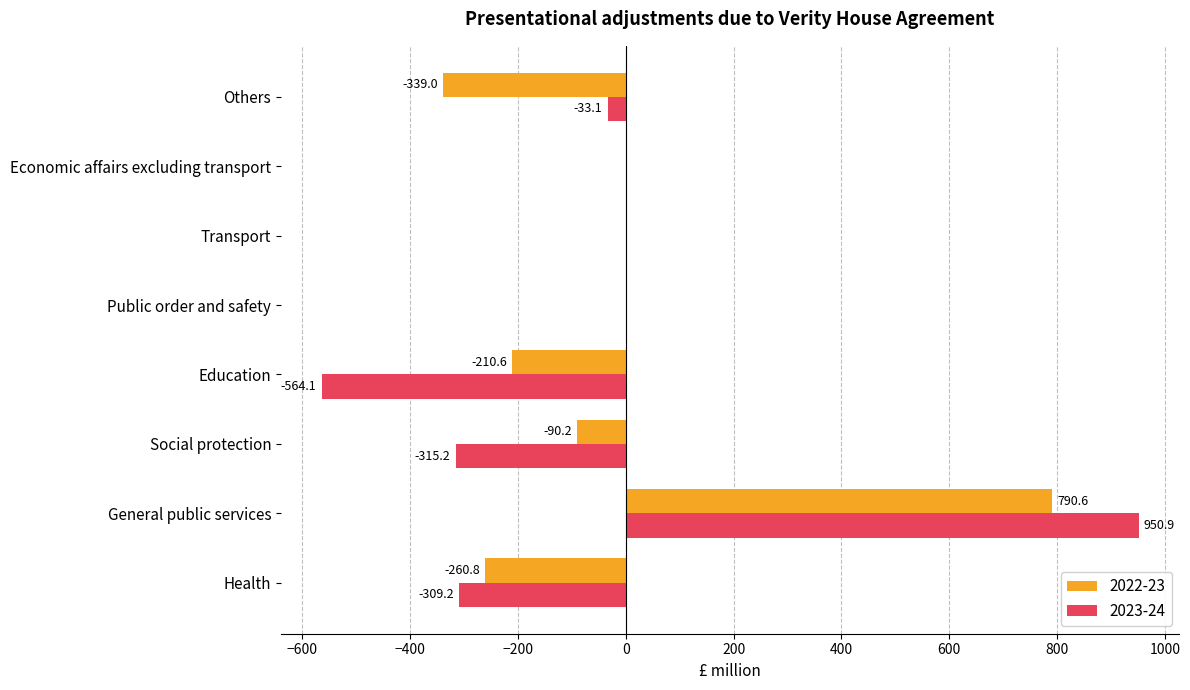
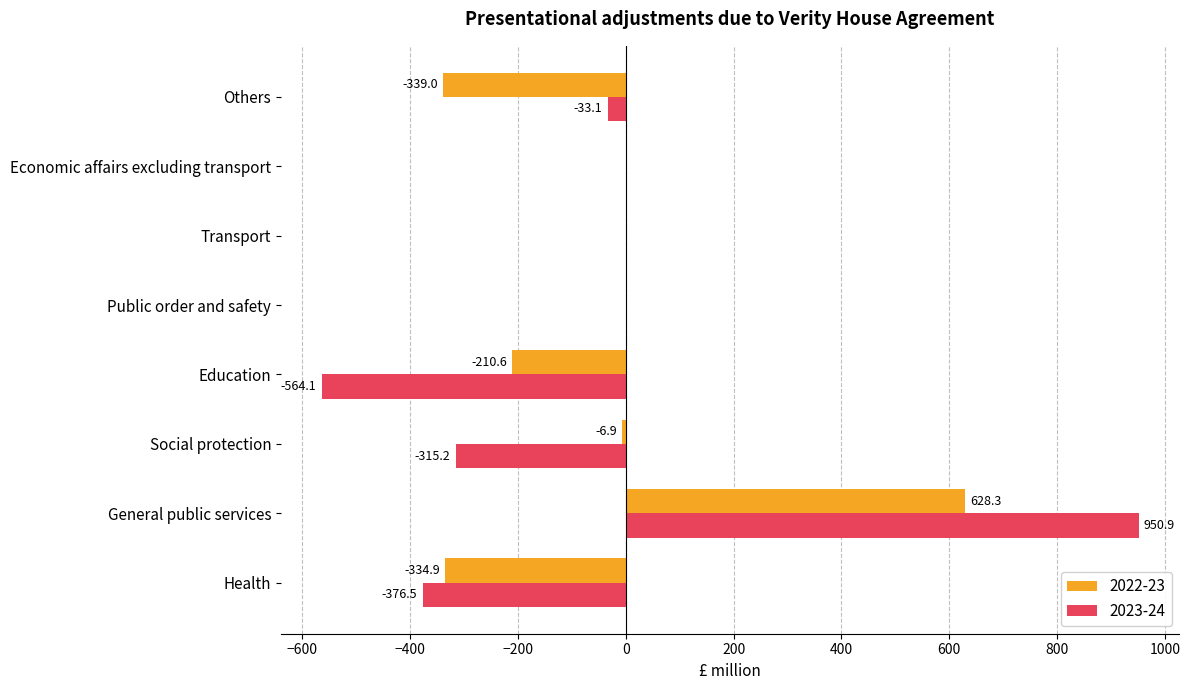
2022-23, Social protection: -90.2 -> -6.9
2022-23, General public services: 790.6 -> 628.3
2022-23, Health: -260.8 -> -334.9
2023-24, Health: -309.2 -> -376.5
